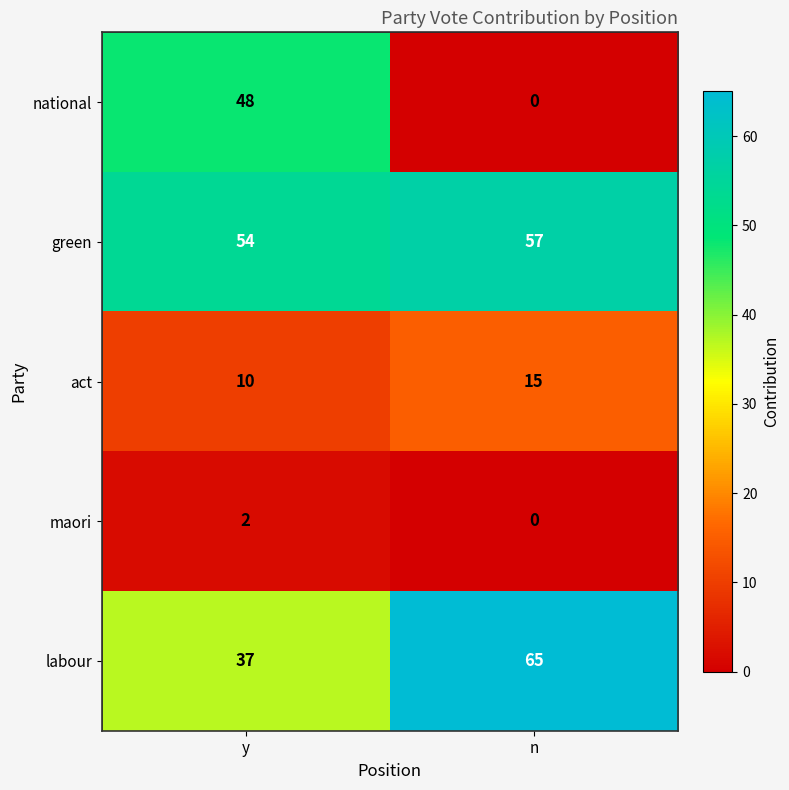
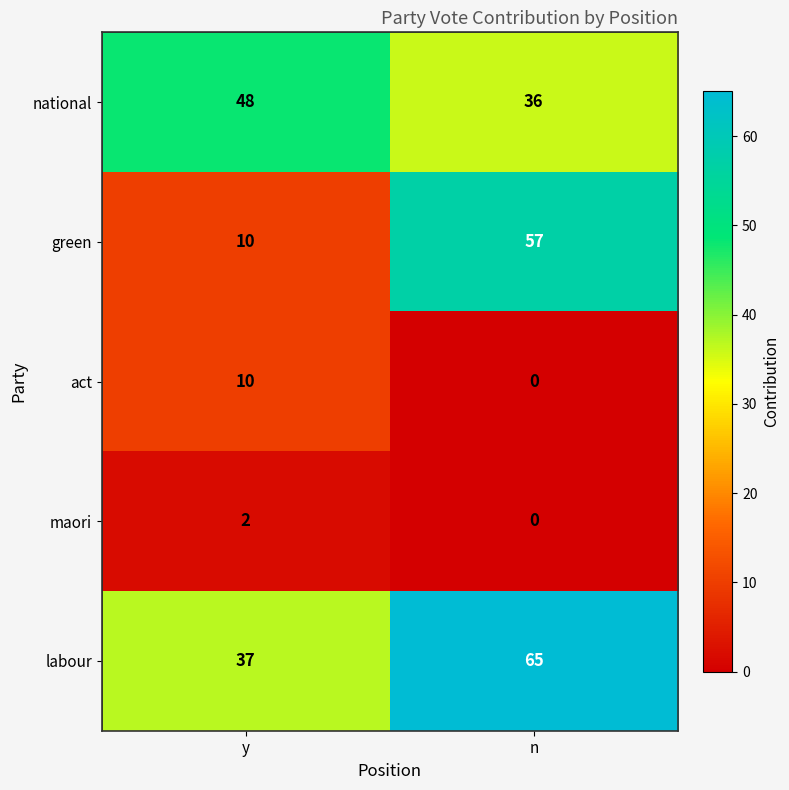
national, n: 0 -> 36
green, y: 54 -> 10
act, n: 15 -> 0
